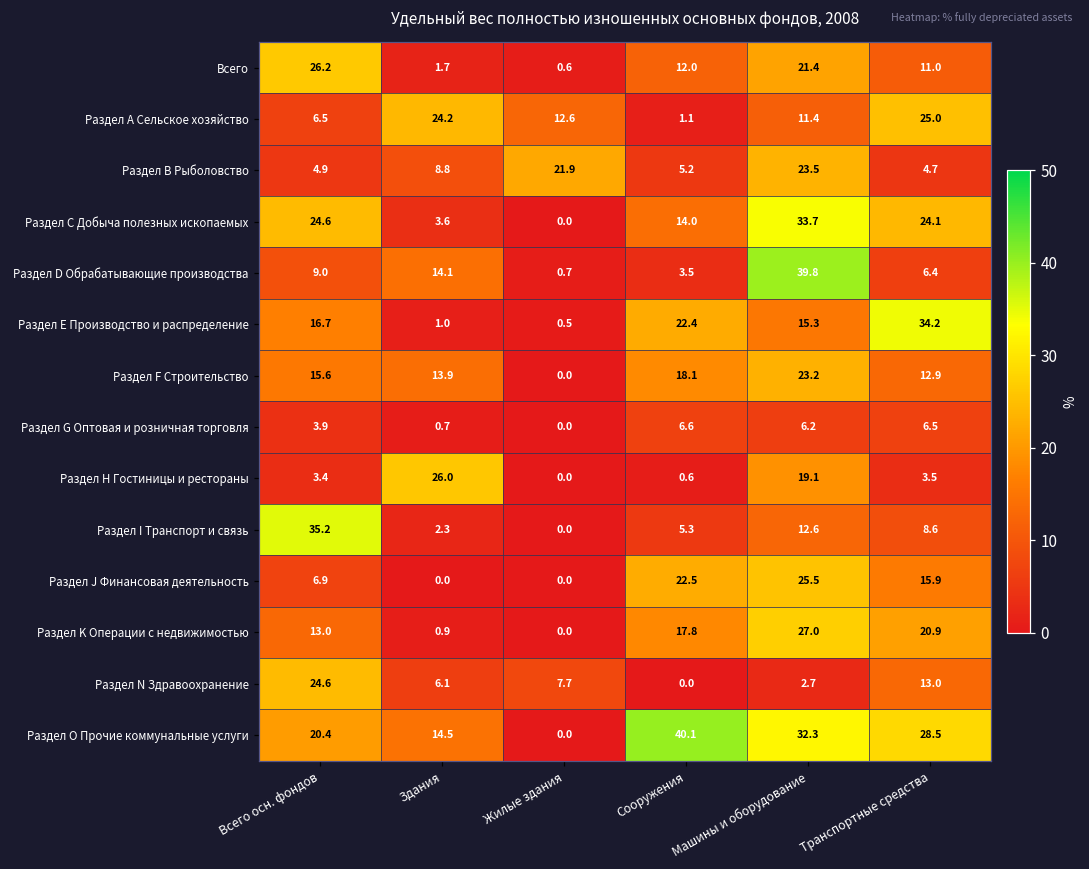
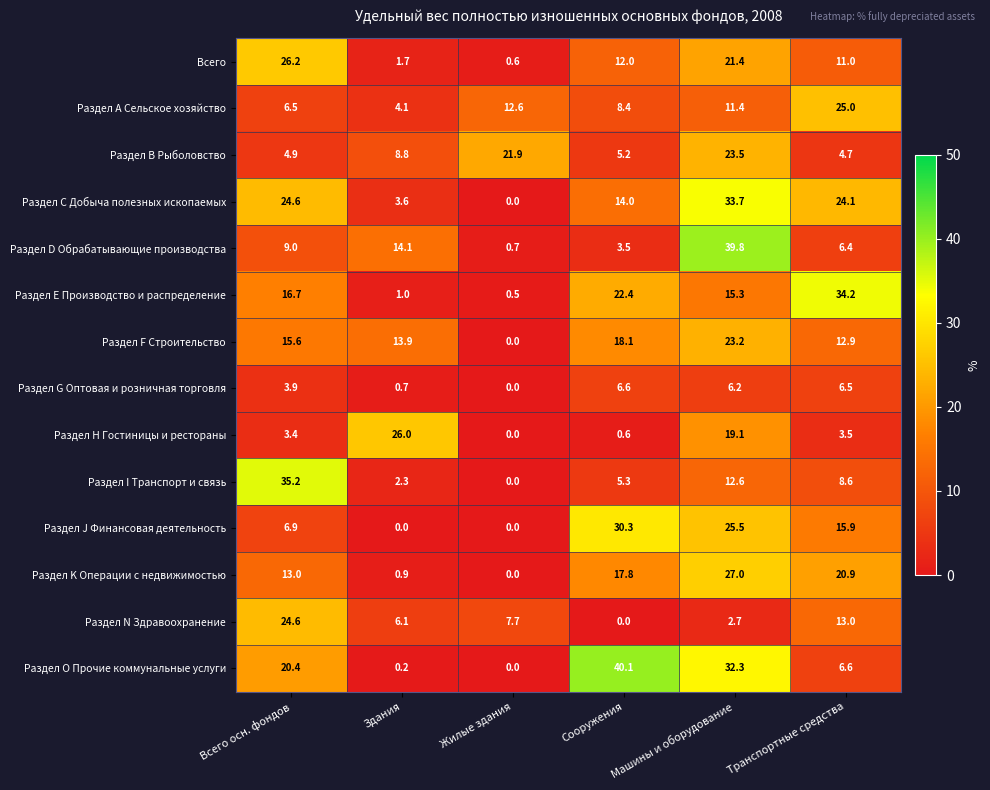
Раздел А Сельское хозяйство, Здания: 24.2 -> 4.1
Раздел А Сельское хозяйство, Сооружения: 1.1 -> 8.4
Раздел J Финансовая деятельность, Сооружения: 22.5 -> 30.3
Раздел O Прочие коммунальные услуги, Здания: 14.5 -> 0.2
Раздел O Прочие коммунальные услуги, Транспортные средства: 28.5 -> 6.6
